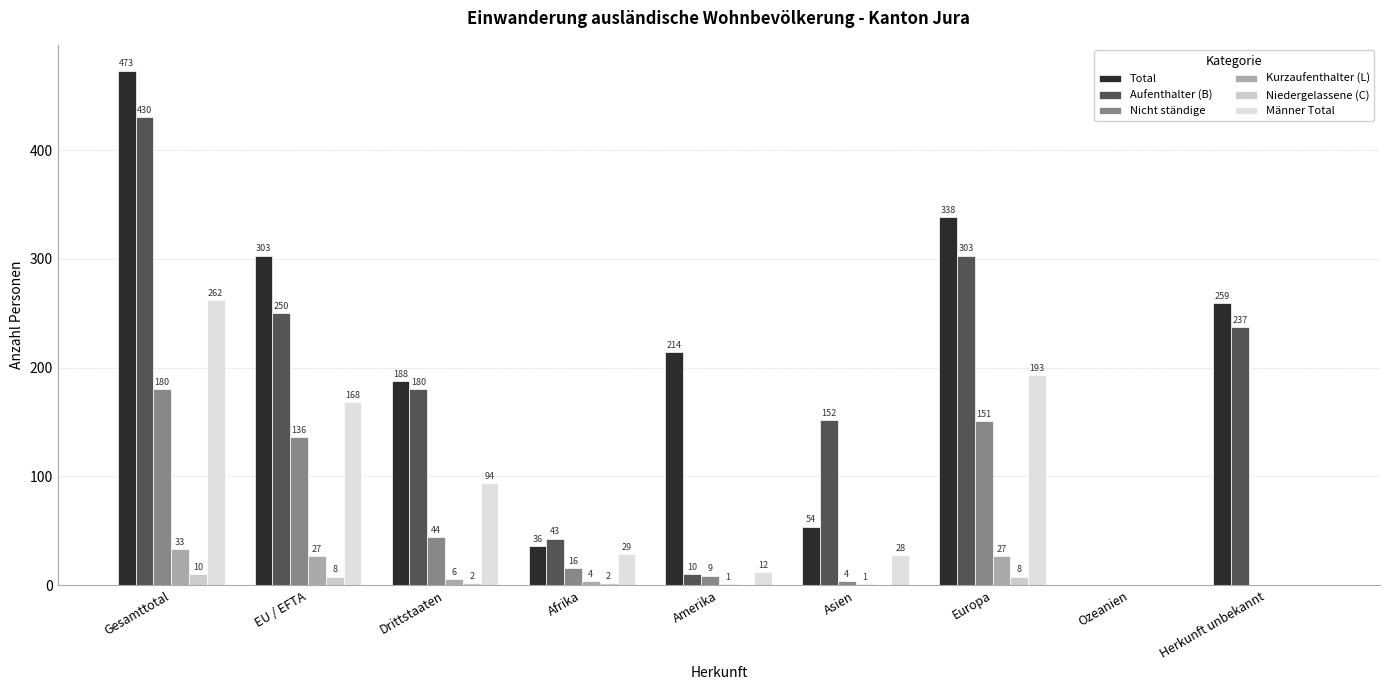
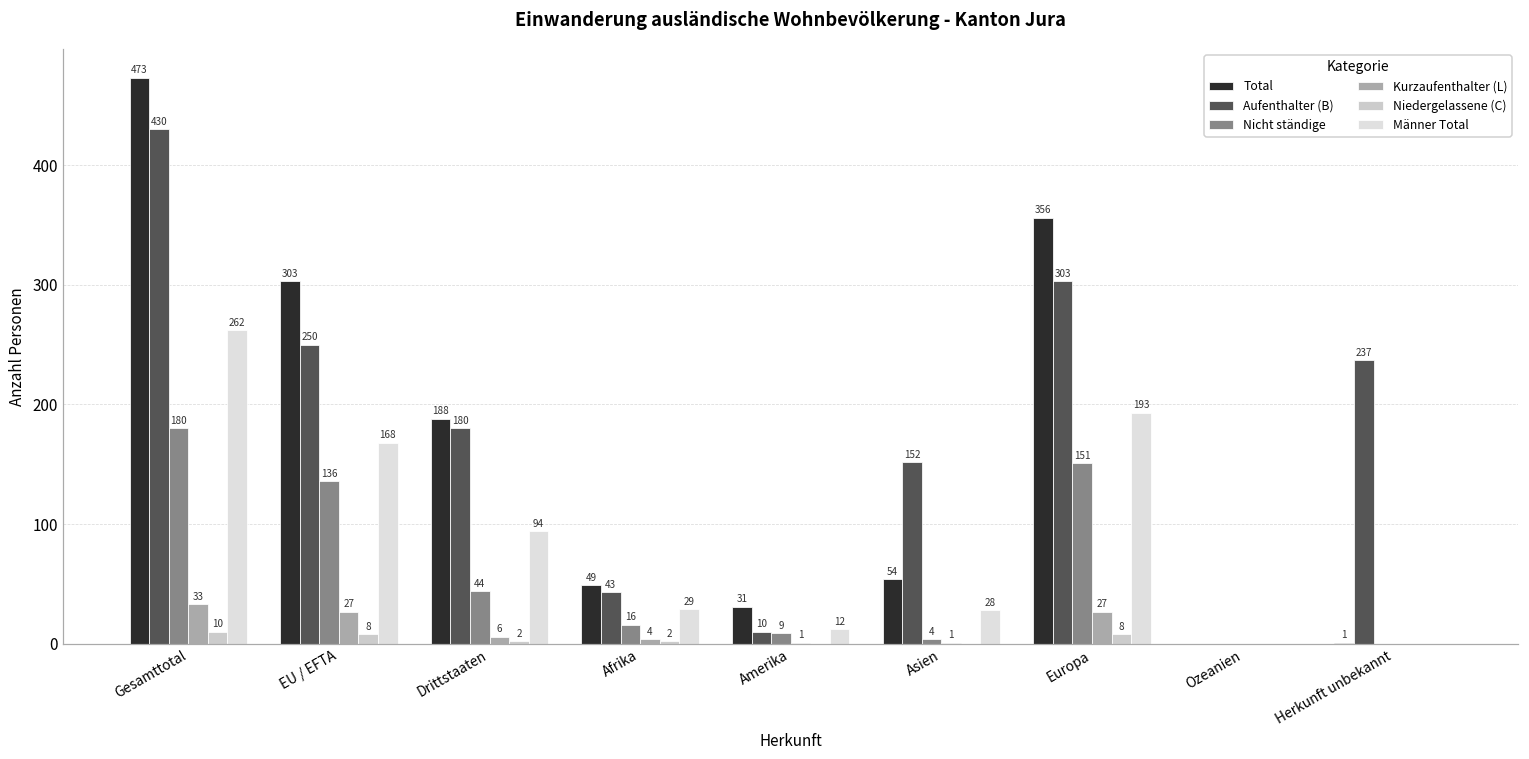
Total, Afrika: 36 -> 49
Total, Amerika: 214 -> 31
Total, Europa: 338 -> 356
Total, Herkunft unbekannt: 259 -> 1
